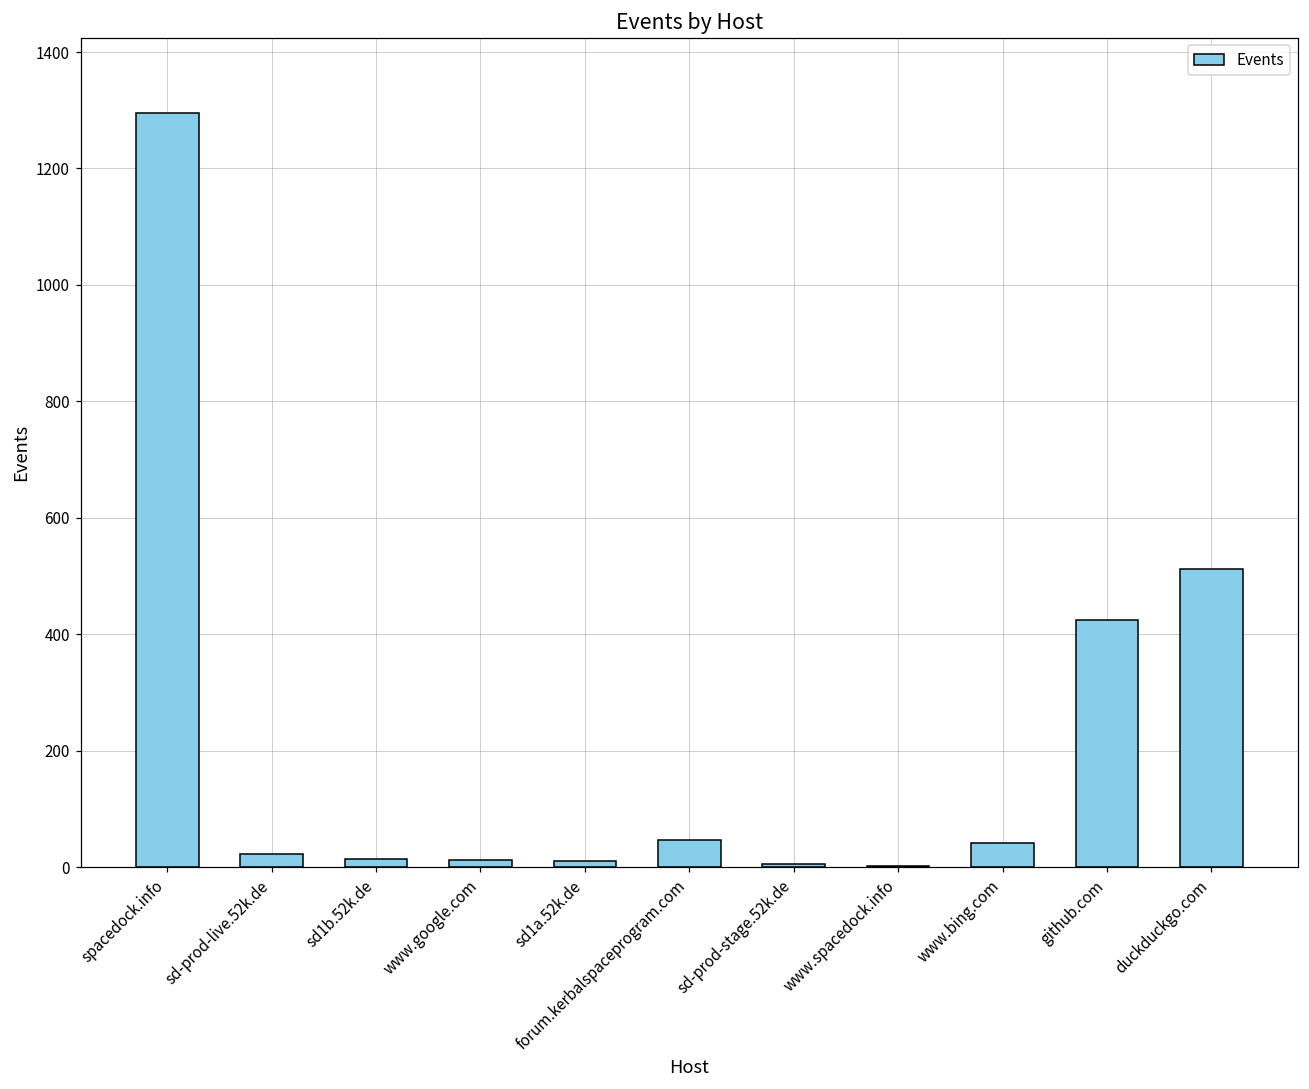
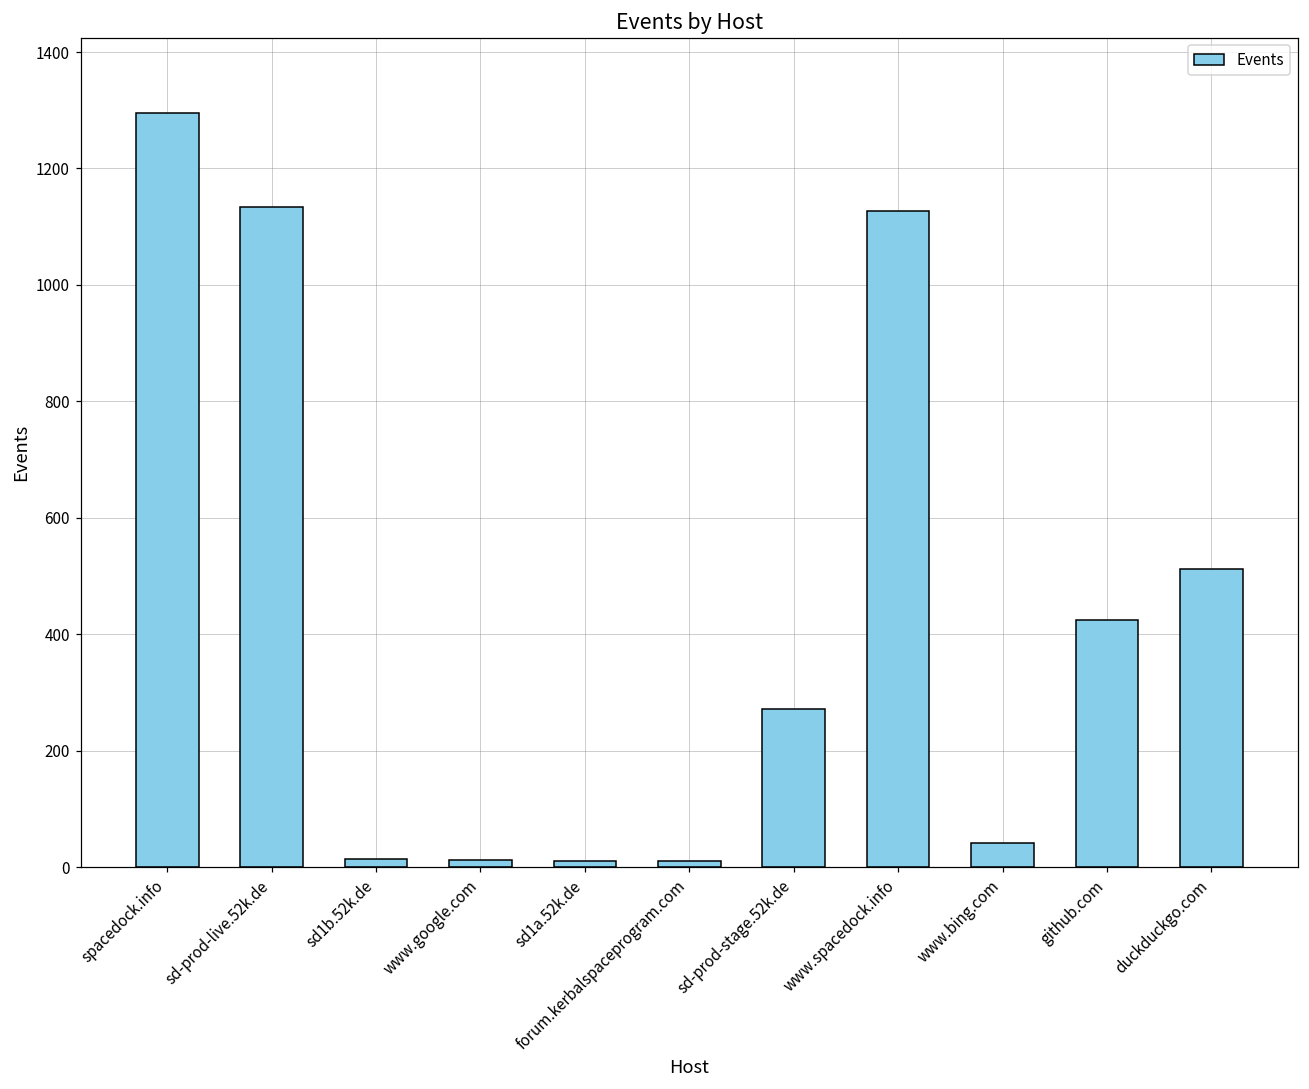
sd-prod-live.52k.de: 20 -> 1130
forum.kerbalspaceprogram.com: 50 -> 10
sd-prod-stage.52k.de: 10 -> 270
www.spacedock.info: 0 -> 1130
